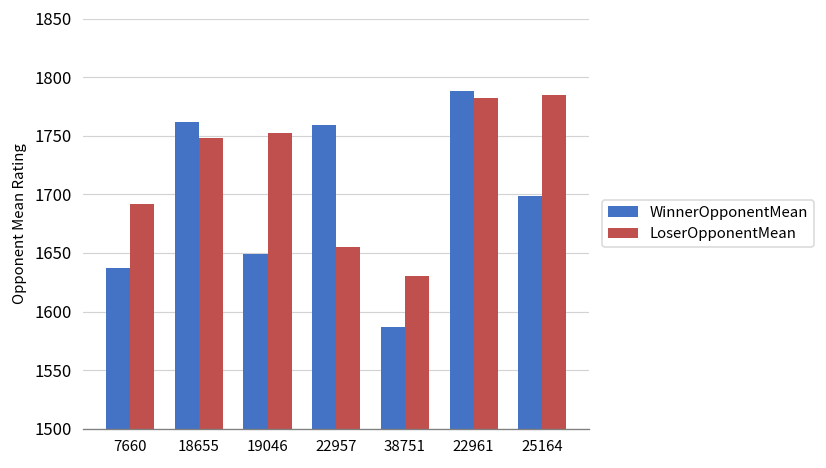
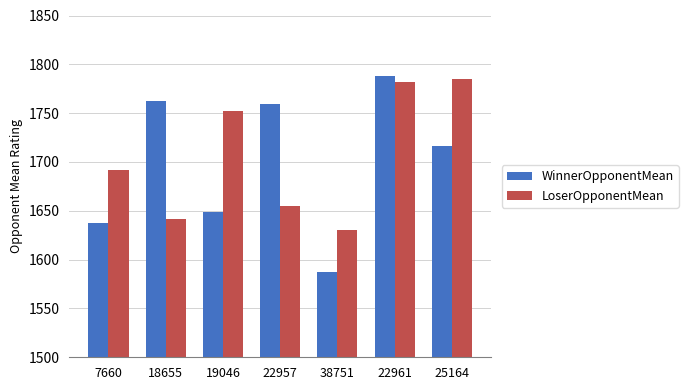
LoserOpponentMean, 18655: 1750 -> 1640
WinnerOpponentMean, 25164: 1700 -> 1720
